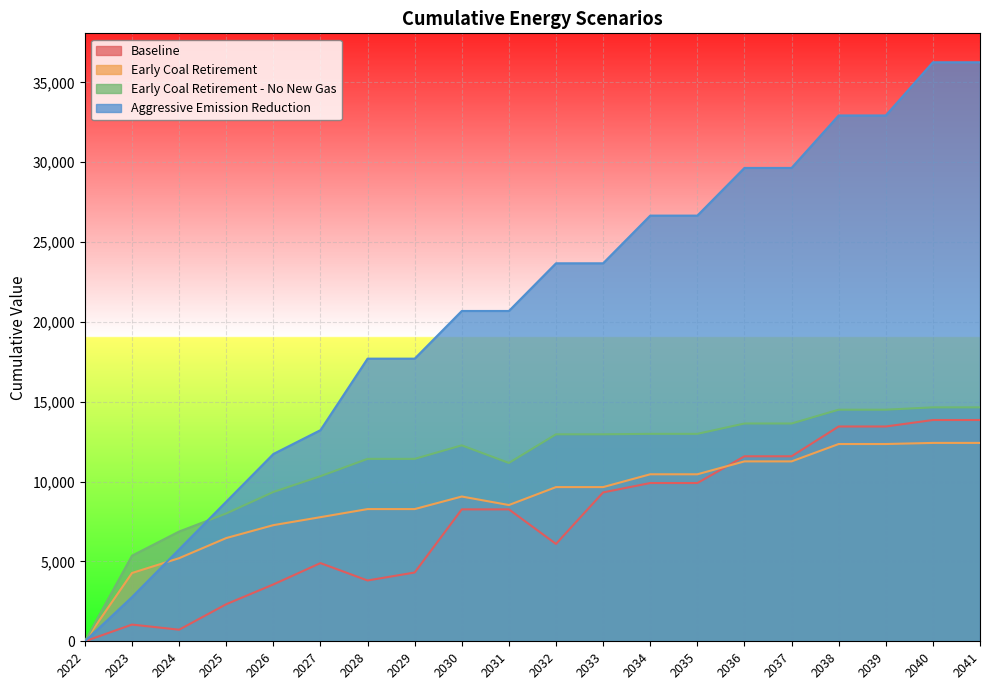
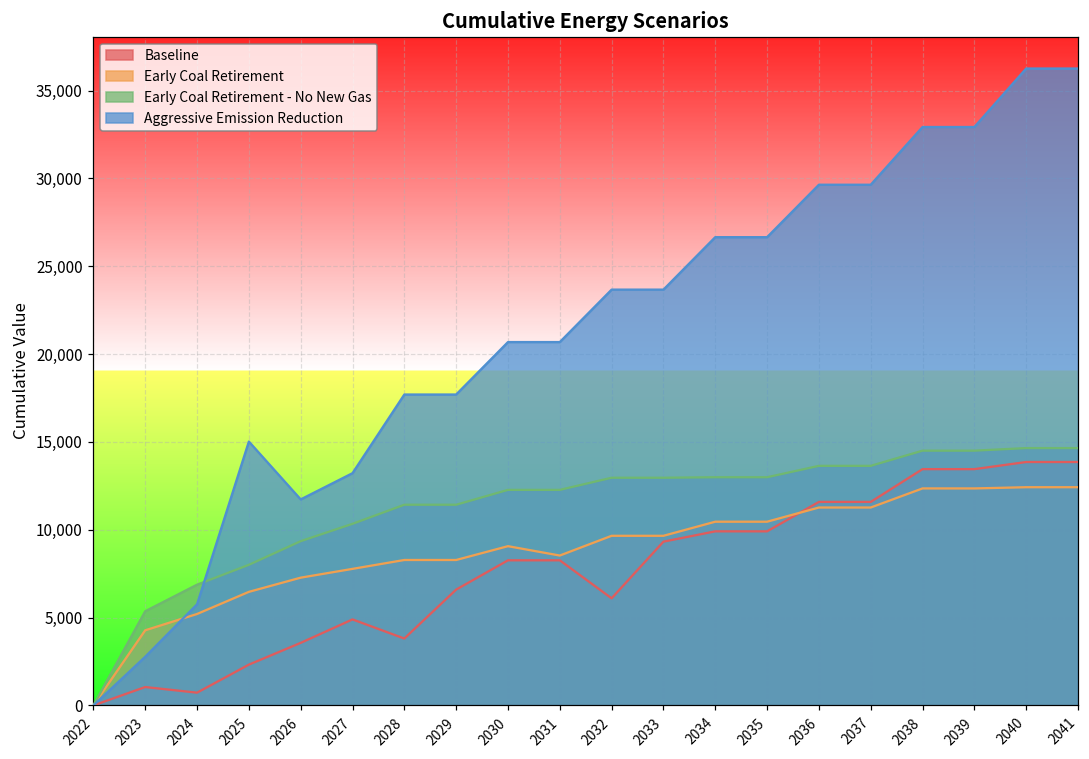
Aggressive Emission Reduction, 2025: 8,700 -> 15,000
Baseline, 2029: 4,300 -> 6,600
Early Coal Retirement - No New Gas, 2031: 11,200 -> 12,300
